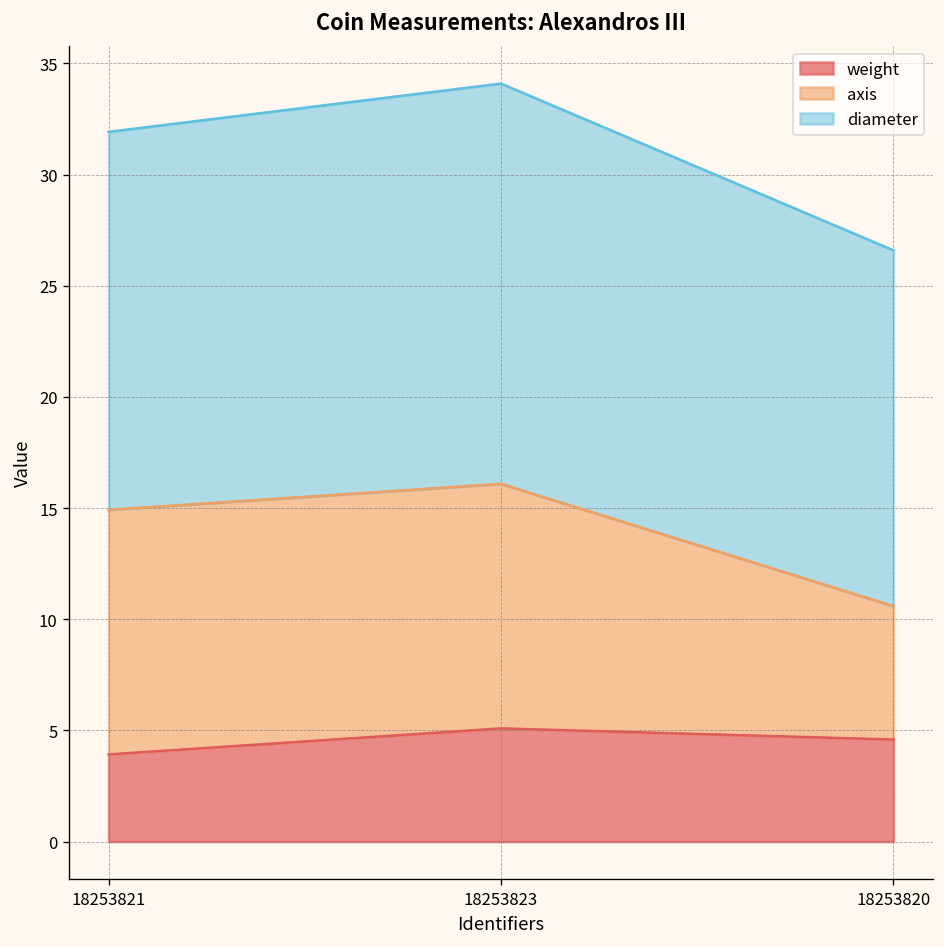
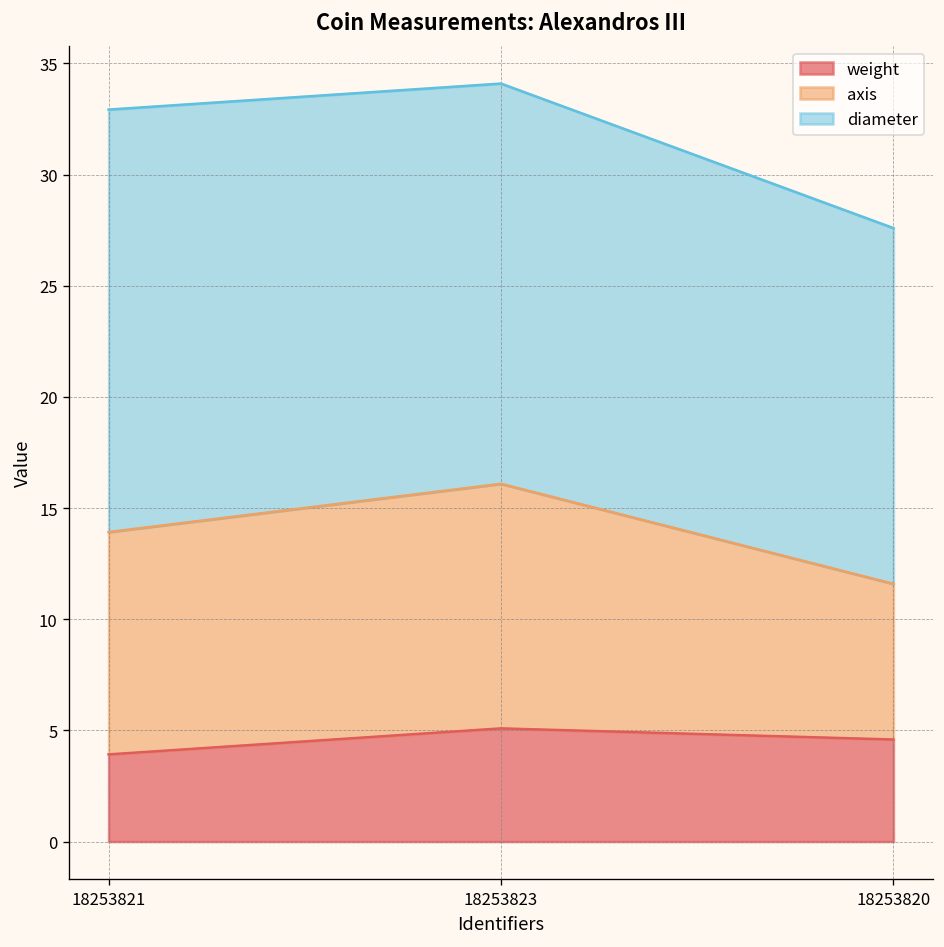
axis, 18253821: 11 -> 10
diameter, 18253821: 17 -> 19
axis, 18253820: 6 -> 7
